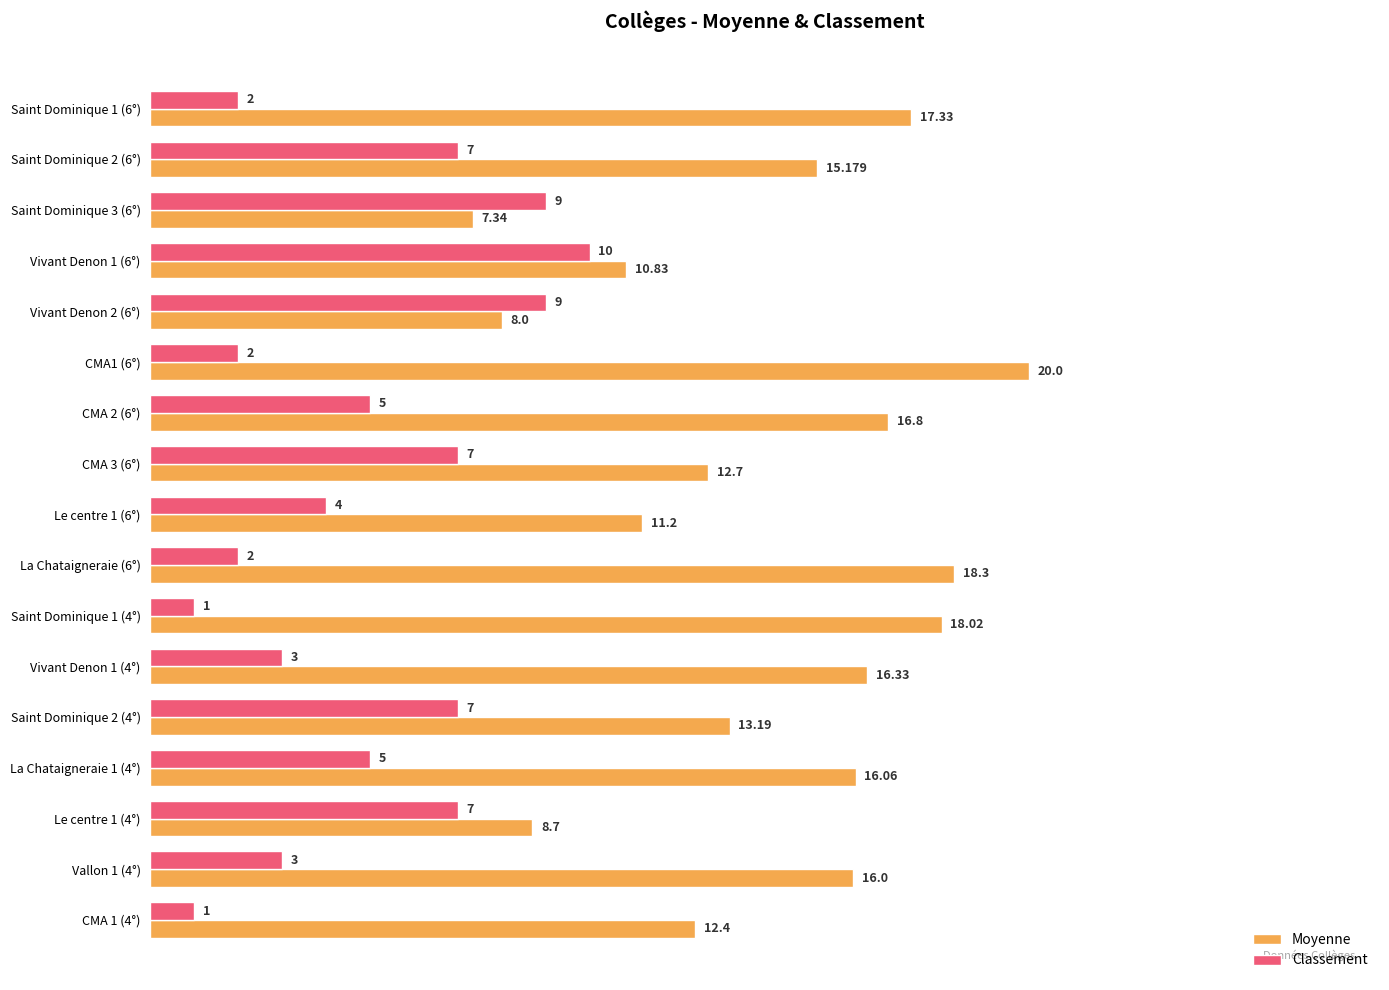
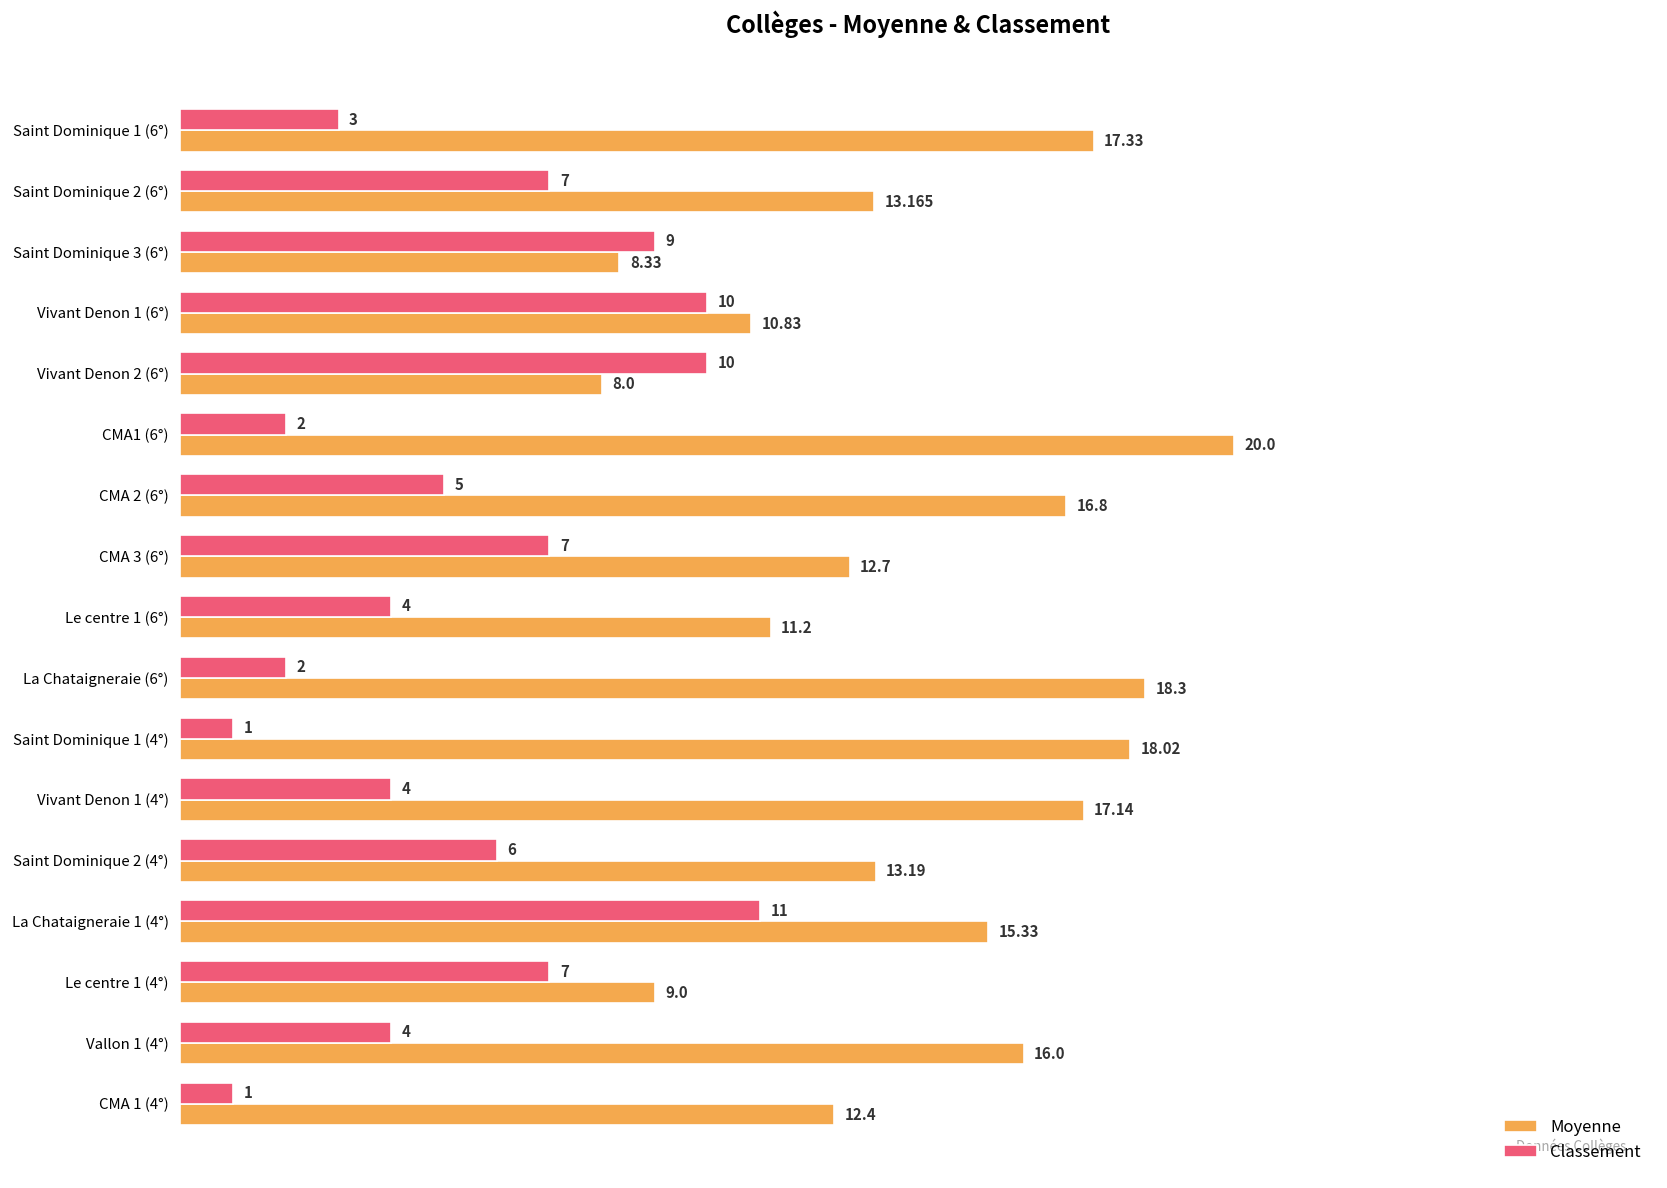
Classement, Saint Dominique 1 (6°): 2 -> 3
Moyenne, Saint Dominique 2 (6°): 15.179 -> 13.165
Moyenne, Saint Dominique 3 (6°): 7.34 -> 8.33
Classement, Vivant Denon 2 (6°): 9 -> 10
Classement, Vivant Denon 1 (4°): 3 -> 4
Moyenne, Vivant Denon 1 (4°): 16.33 -> 17.14
Classement, Saint Dominique 2 (4°): 7 -> 6
Classement, La Chataigneraie 1 (4°): 5 -> 11
Moyenne, La Chataigneraie 1 (4°): 16.06 -> 15.33
Moyenne, Le centre 1 (4°): 8.7 -> 9.0
Classement, Vallon 1 (4°): 3 -> 4
